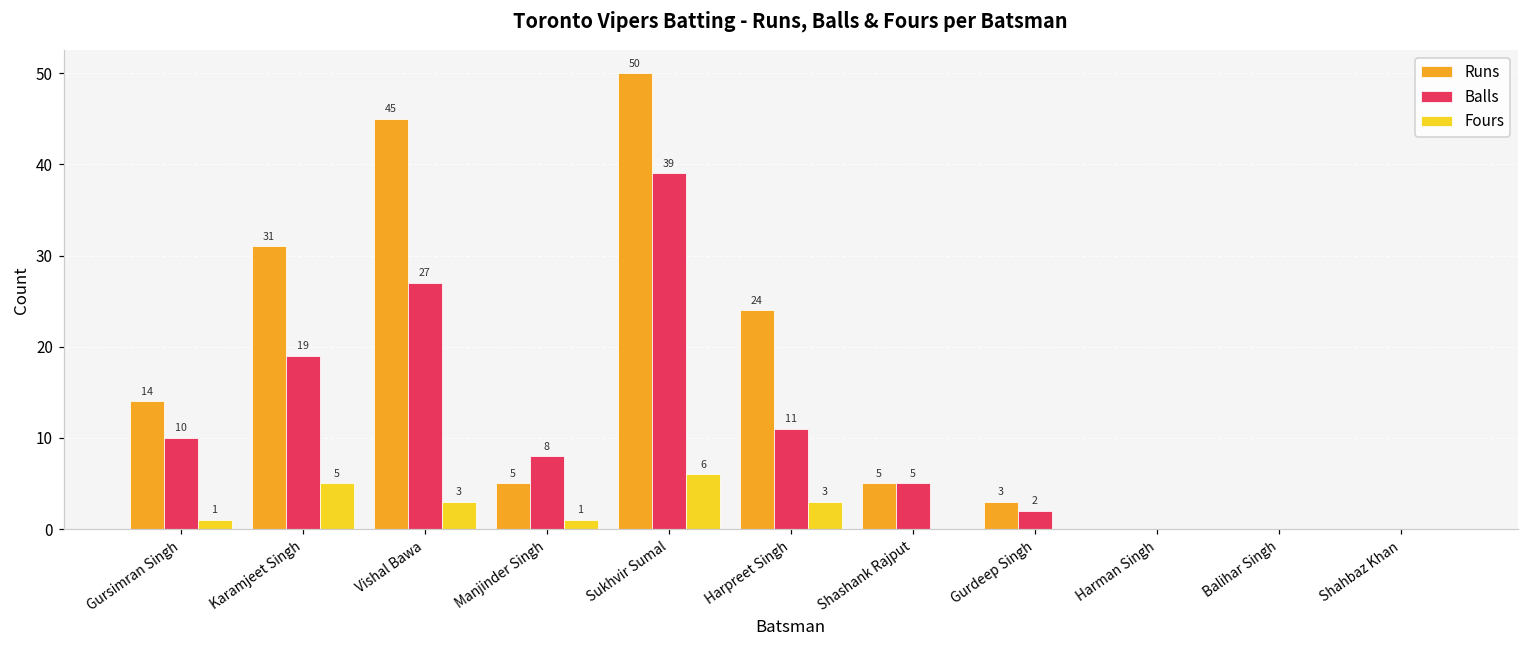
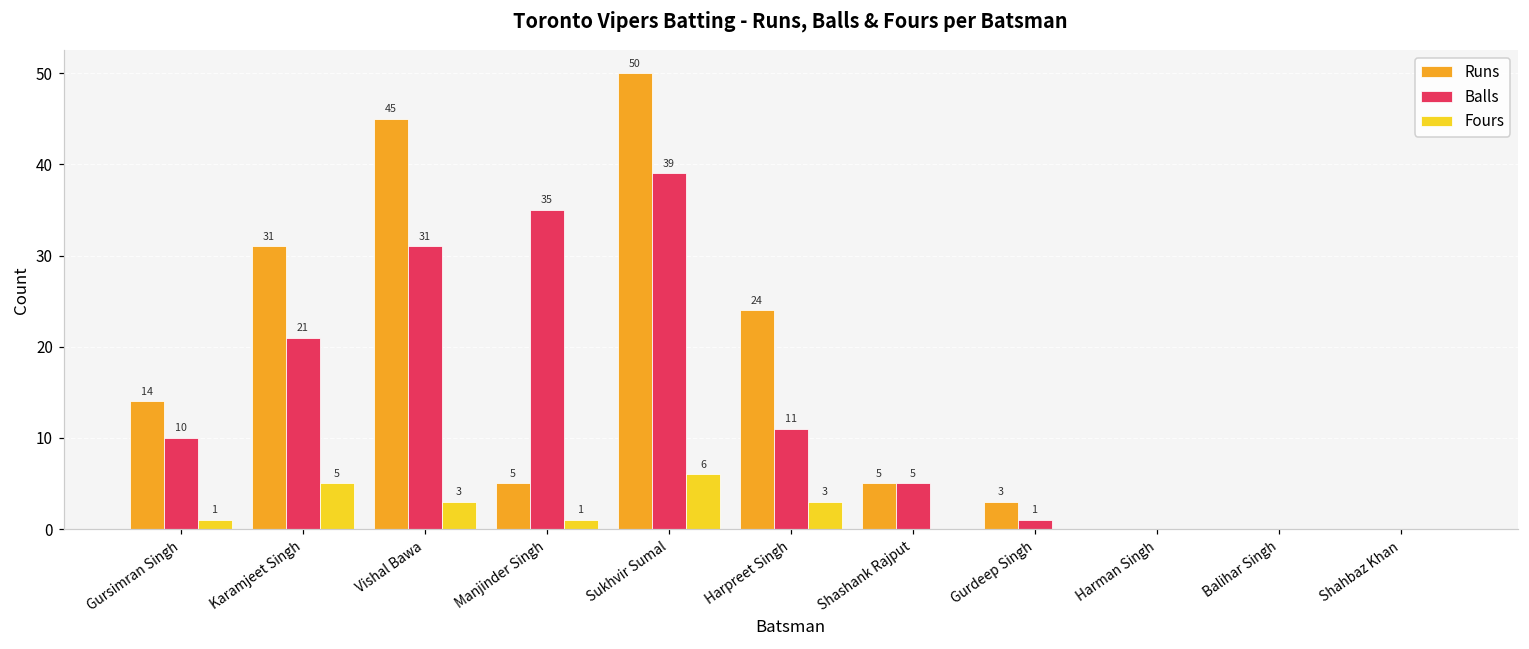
Balls, Karamjeet Singh: 19 -> 21
Balls, Vishal Bawa: 27 -> 31
Balls, Manjinder Singh: 8 -> 35
Balls, Gurdeep Singh: 2 -> 1
